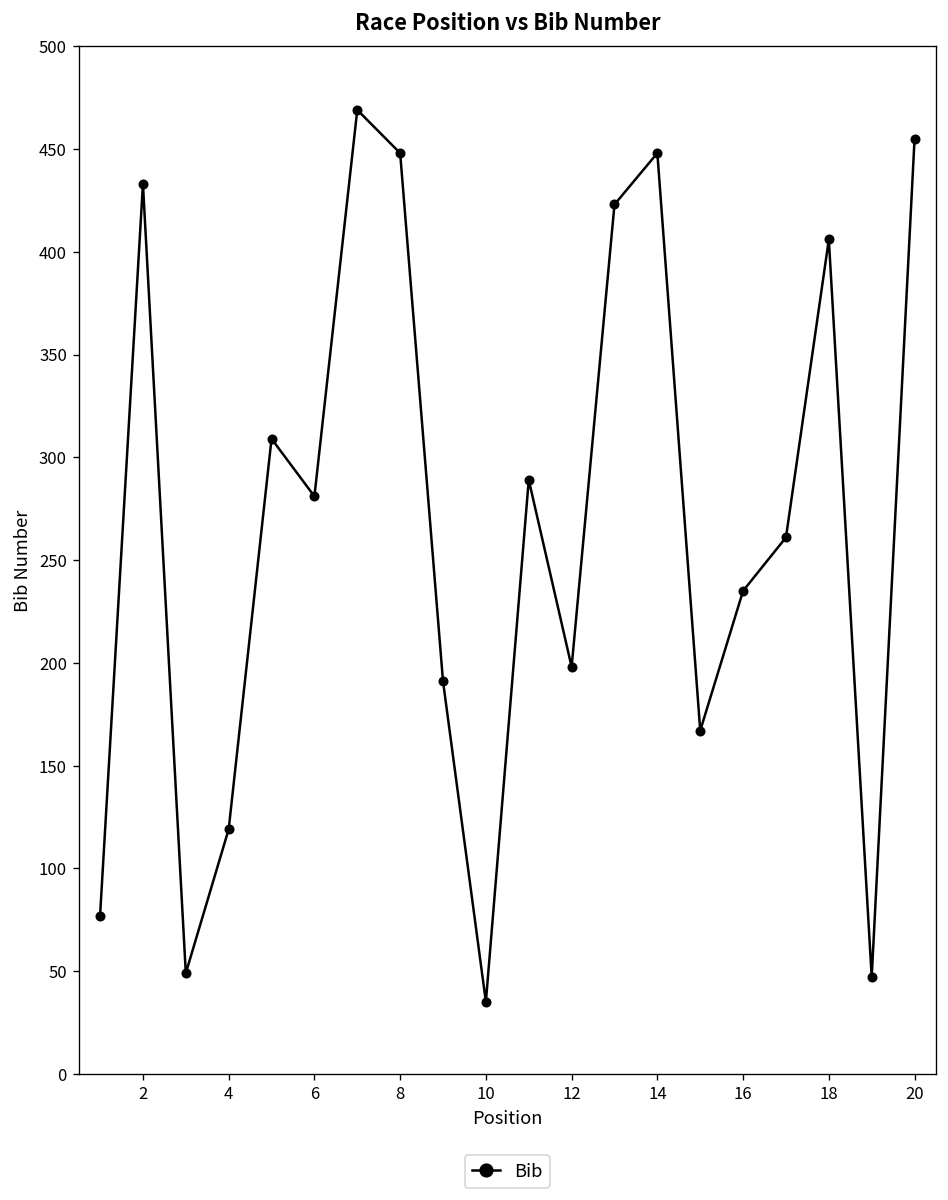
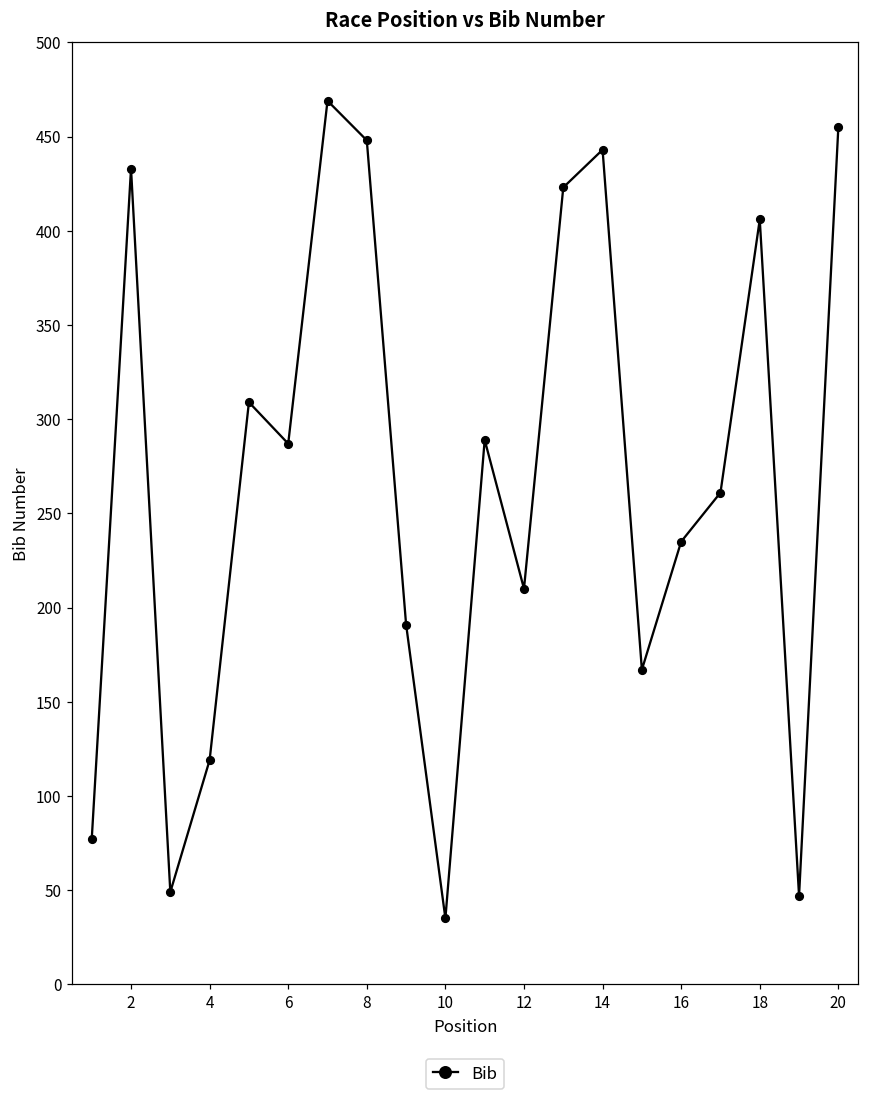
6: 281 -> 287
12: 198 -> 210
14: 448 -> 443
